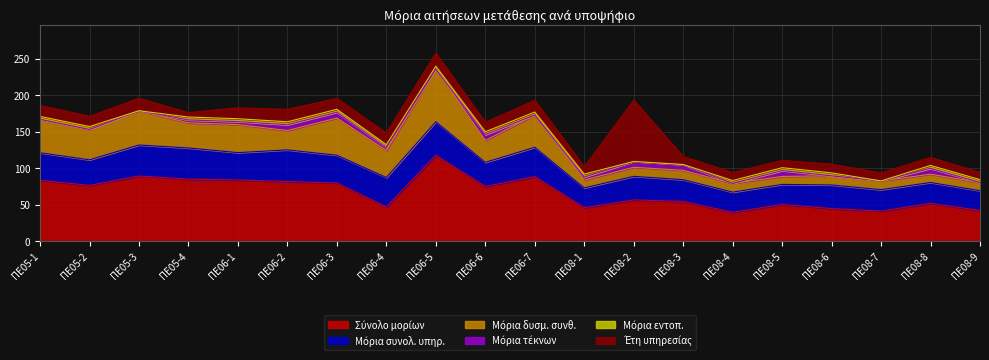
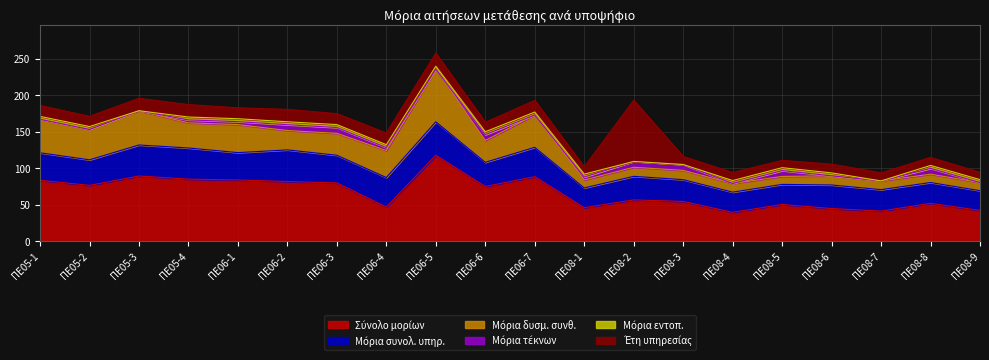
Έτη υπηρεσίας, ΠΕ05-4: 10 -> 20
Μόρια δυσμ. συνθ., ΠΕ06-3: 50 -> 30
